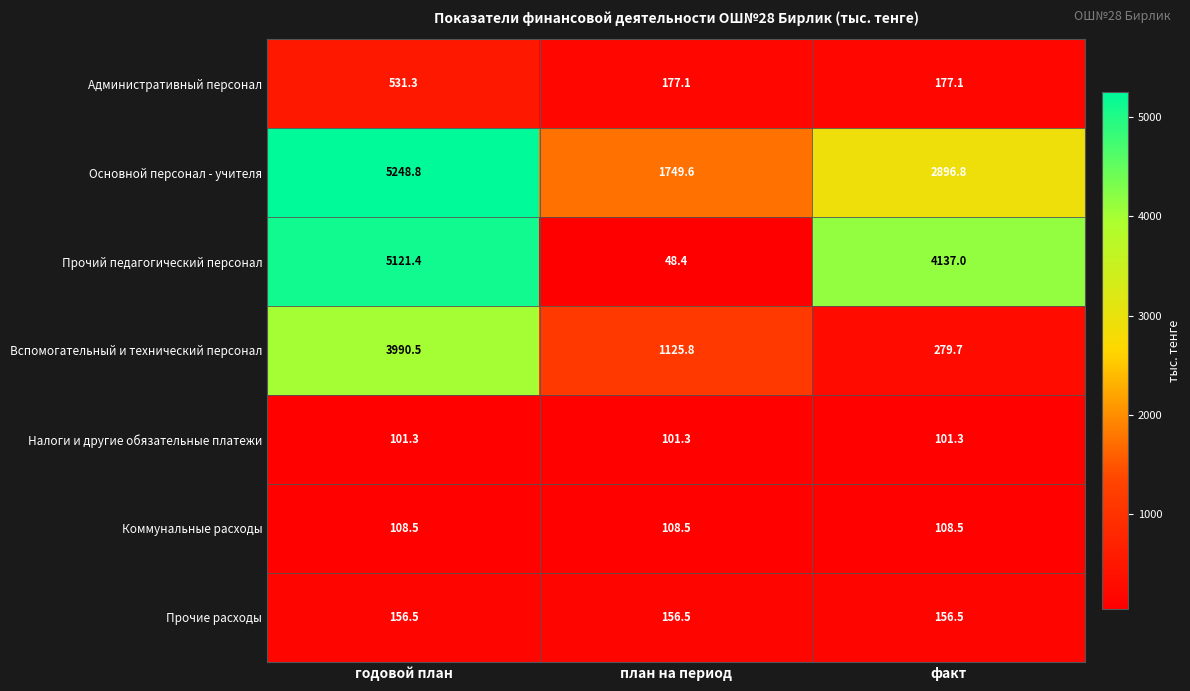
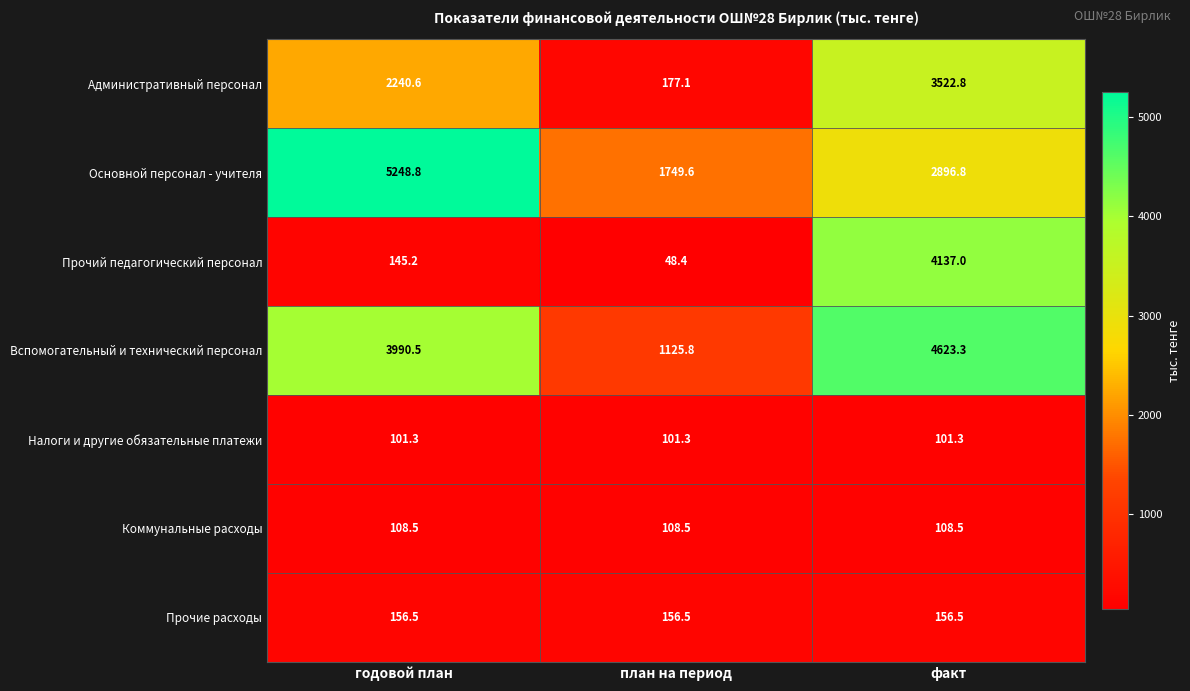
Административный персонал, годовой план: 531.3 -> 2240.6
Административный персонал, факт: 177.1 -> 3522.8
Прочий педагогический персонал, годовой план: 5121.4 -> 145.2
Вспомогательный и технический персонал, факт: 279.7 -> 4623.3
